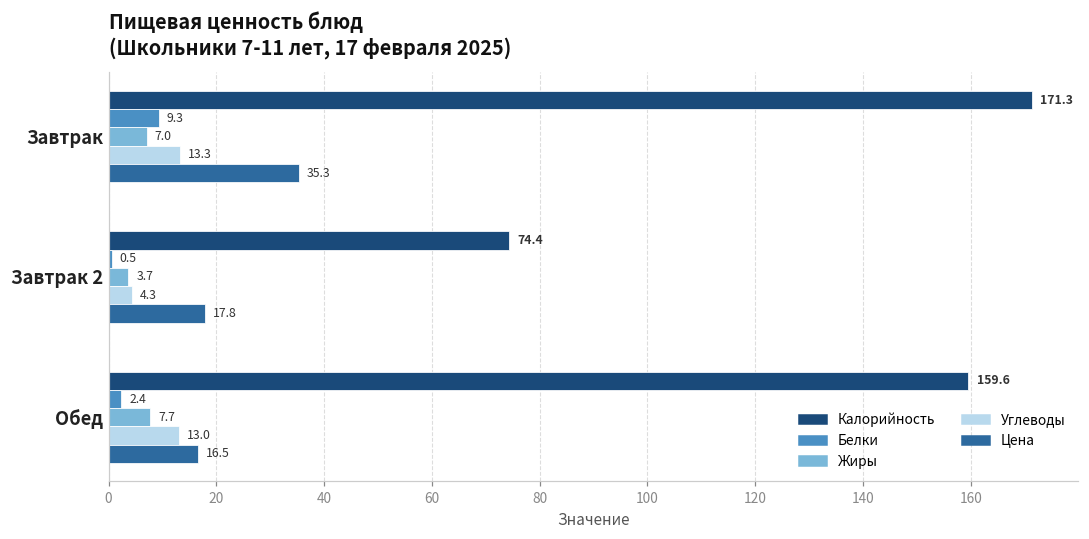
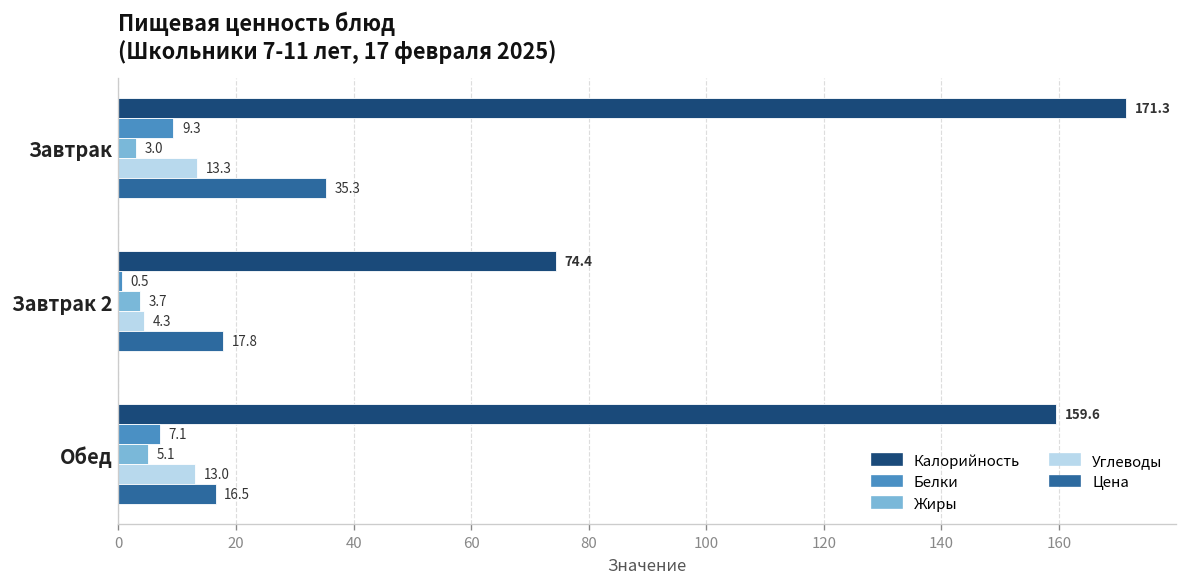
Жиры, Завтрак: 7.0 -> 3.0
Белки, Обед: 2.4 -> 7.1
Жиры, Обед: 7.7 -> 5.1
